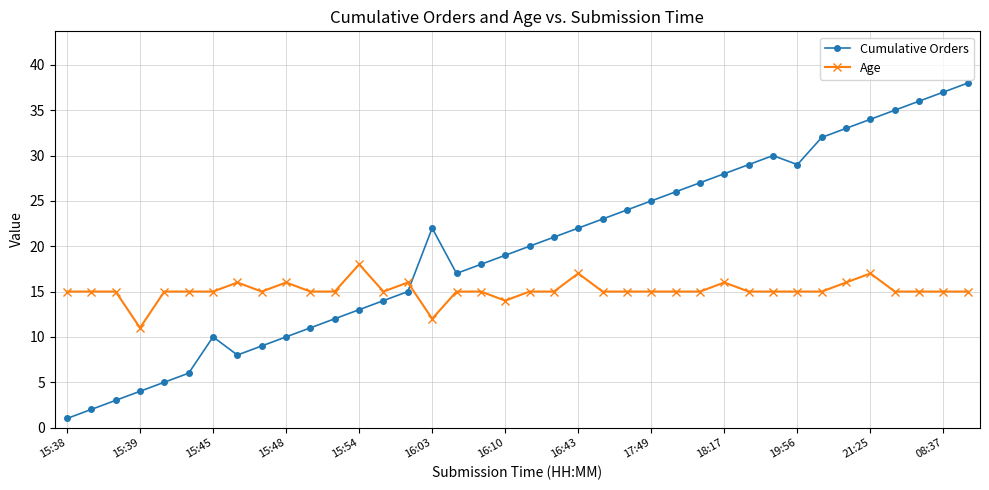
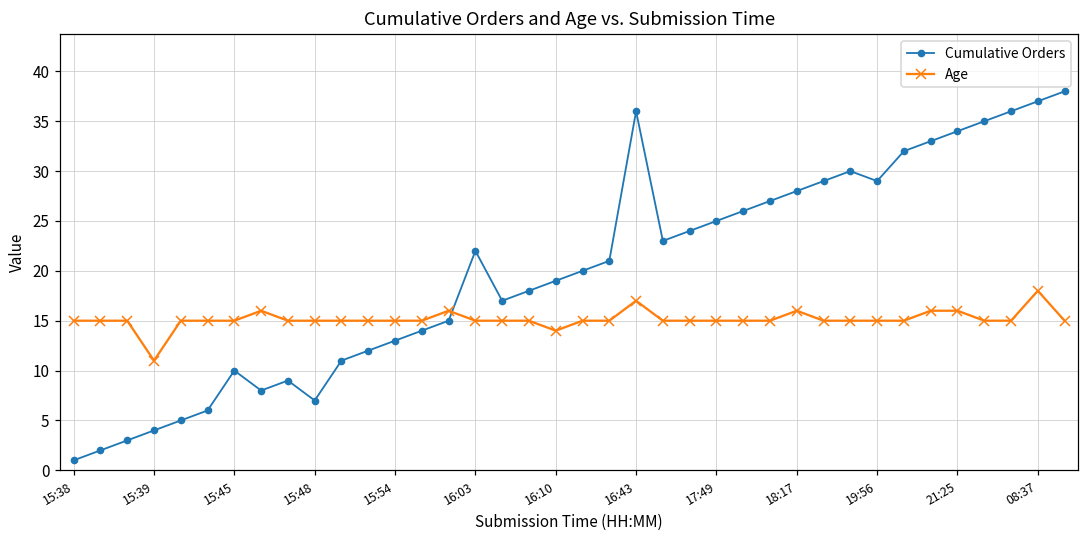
Cumulative Orders, 15:48: 10 -> 7
Age, 15:48: 16 -> 15
Age, 15:54: 18 -> 15
Age, 16:03: 12 -> 15
Cumulative Orders, 16:43: 22 -> 36
Age, 21:25: 17 -> 16
Age, 08:37: 15 -> 18
